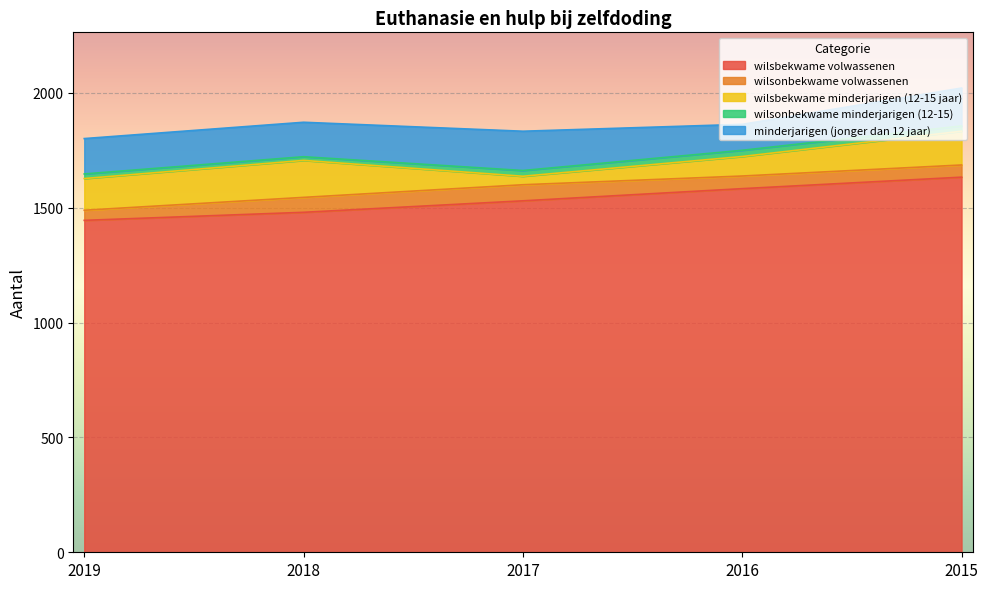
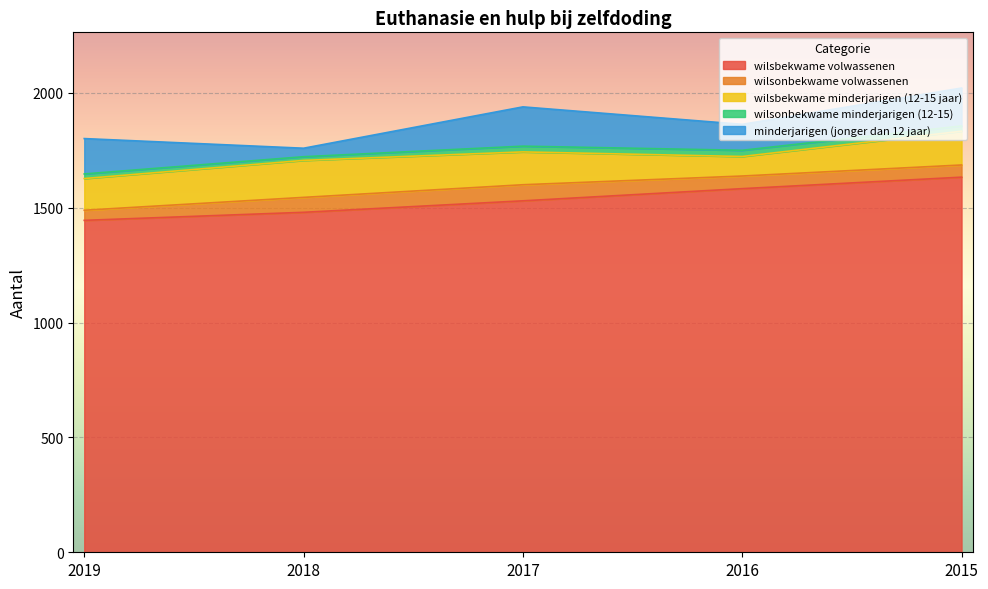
minderjarigen (jonger dan 12 jaar), 2018: 150 -> 40
wilsbekwame minderjarigen (12-15 jaar), 2017: 40 -> 140
